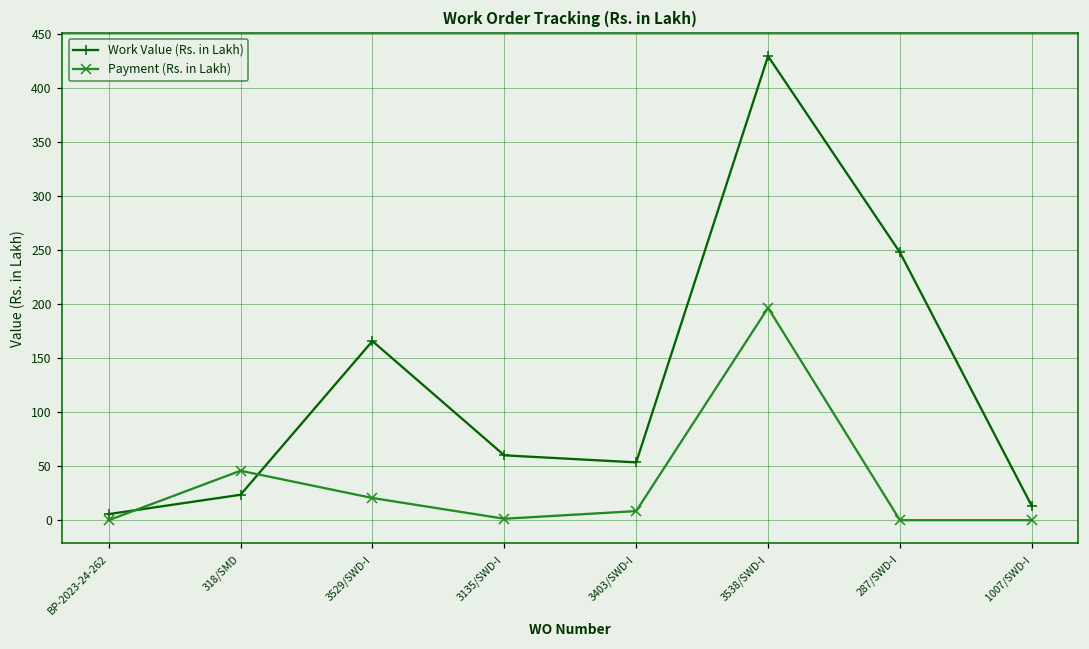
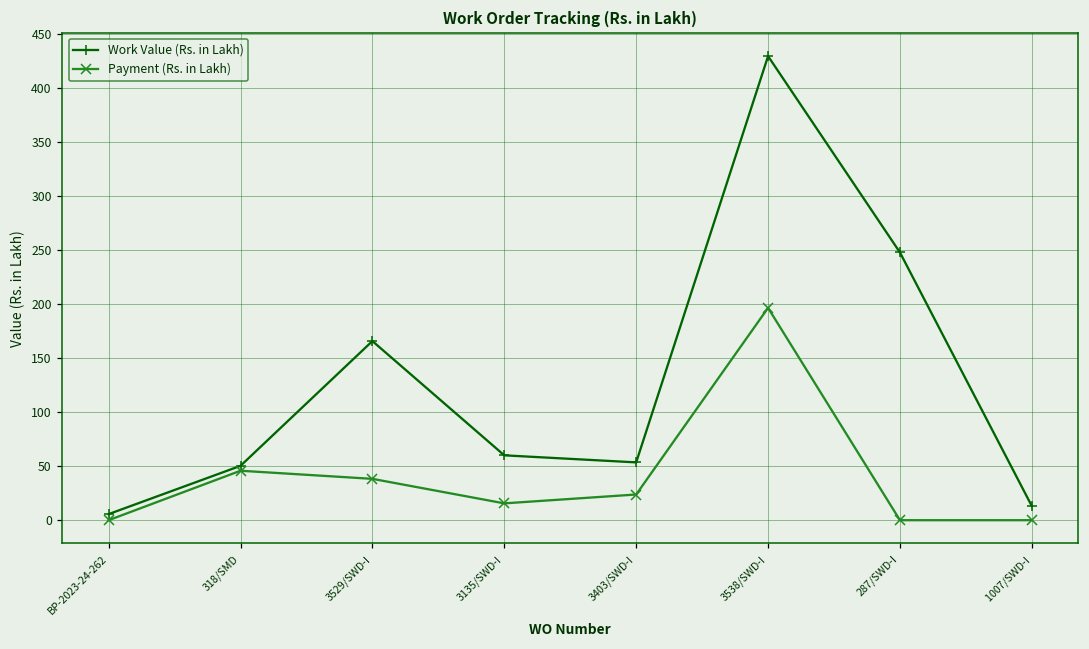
Work Value (Rs. in Lakh), 318/SMD: 20 -> 50
Payment (Rs. in Lakh), 3529/SWD-I: 20 -> 40
Payment (Rs. in Lakh), 3135/SWD-I: 0 -> 20
Payment (Rs. in Lakh), 3403/SWD-I: 10 -> 20
